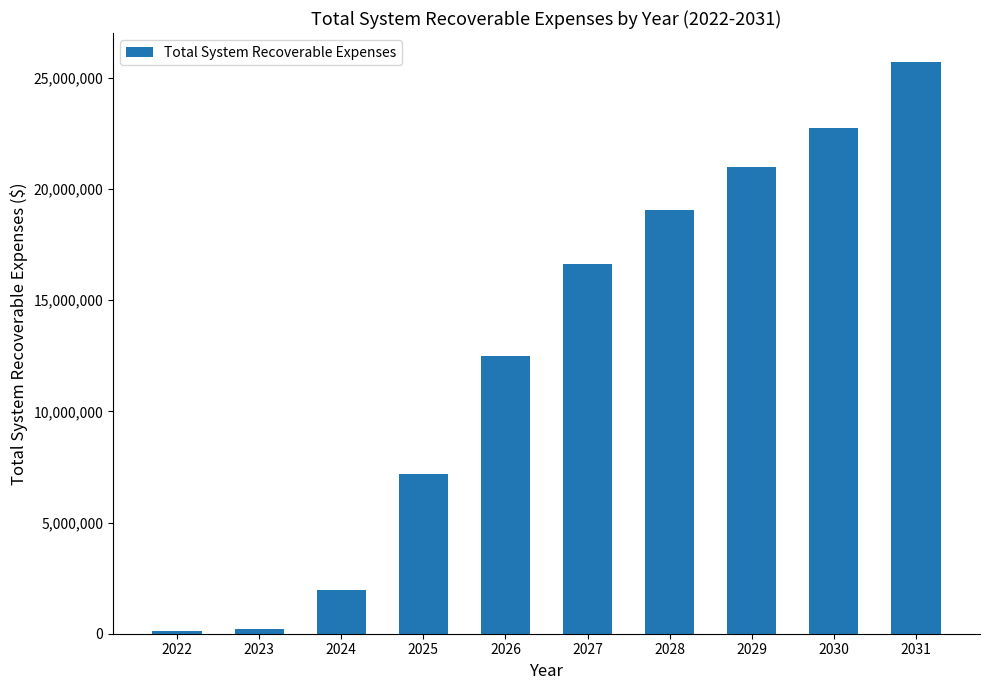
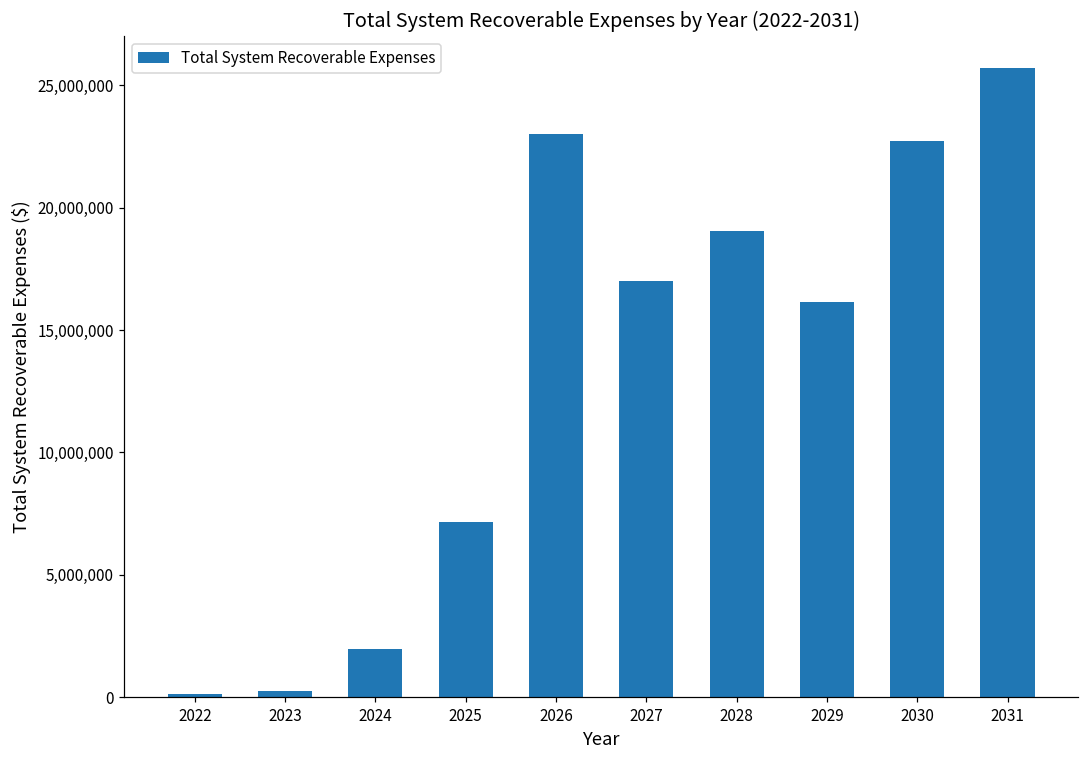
2026: 12,500,000 -> 23,000,000
2027: 16,600,000 -> 17,000,000
2029: 21,000,000 -> 16,200,000
